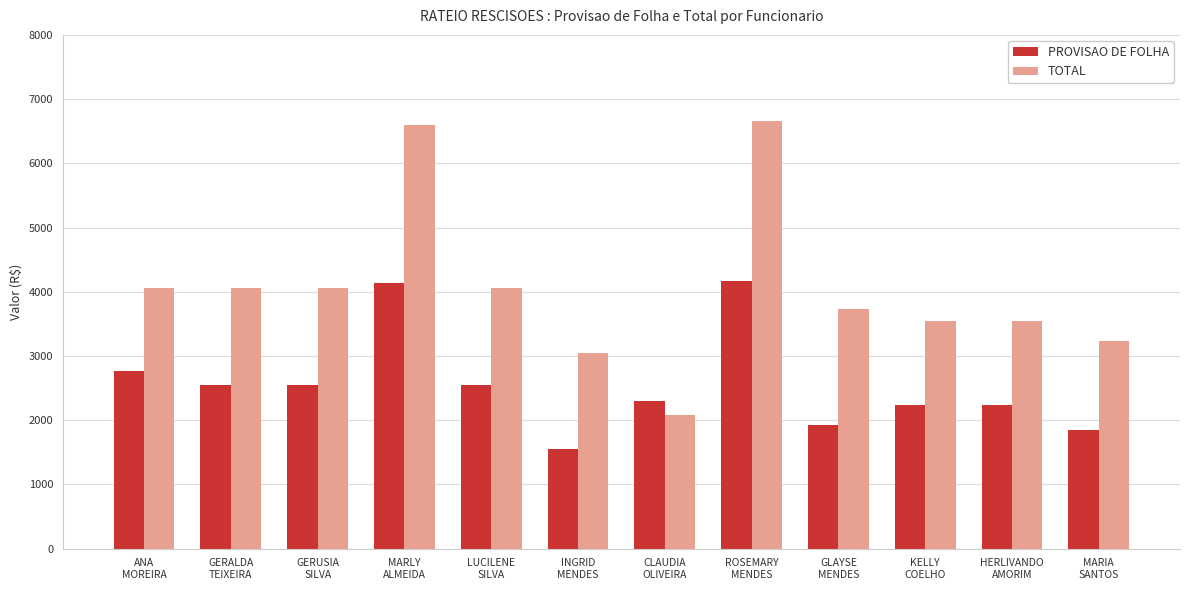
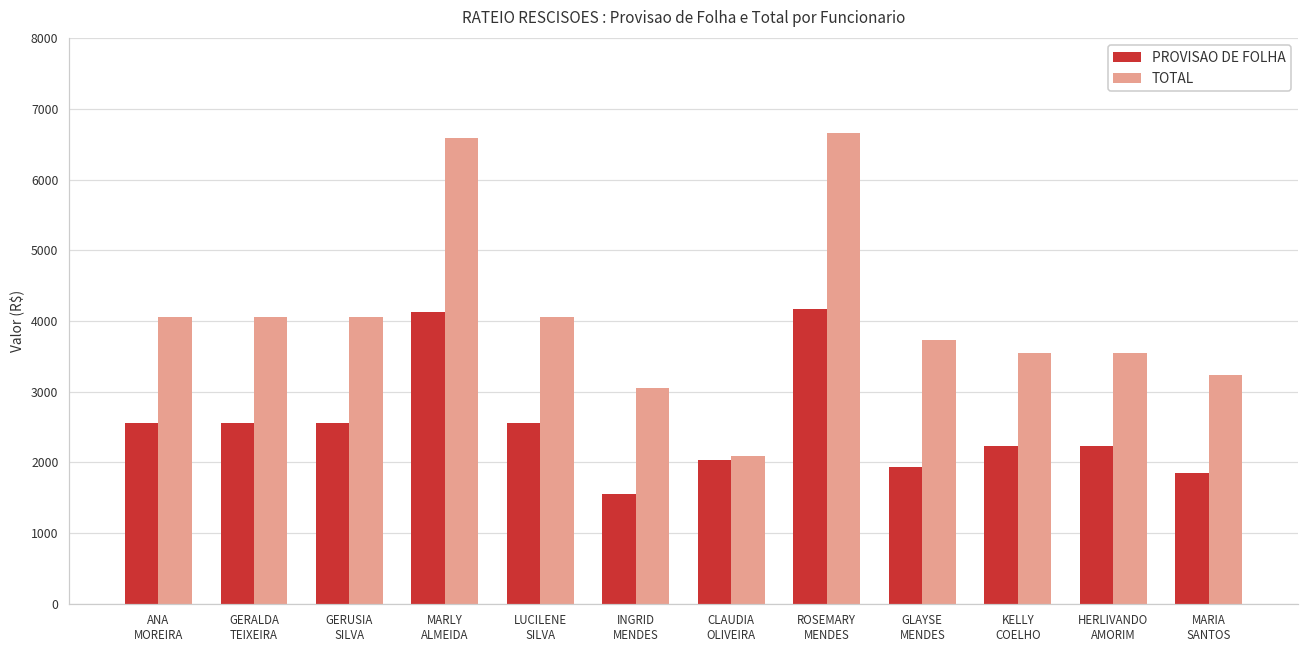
PROVISAO DE FOLHA, ANA MOREIRA: 2800 -> 2600
PROVISAO DE FOLHA, CLAUDIA OLIVEIRA: 2300 -> 2000
